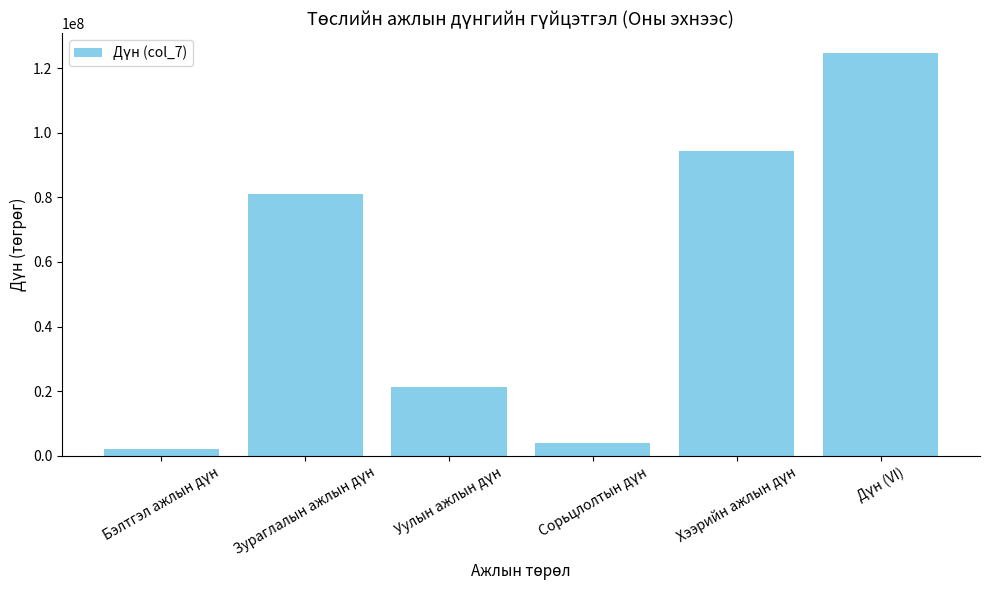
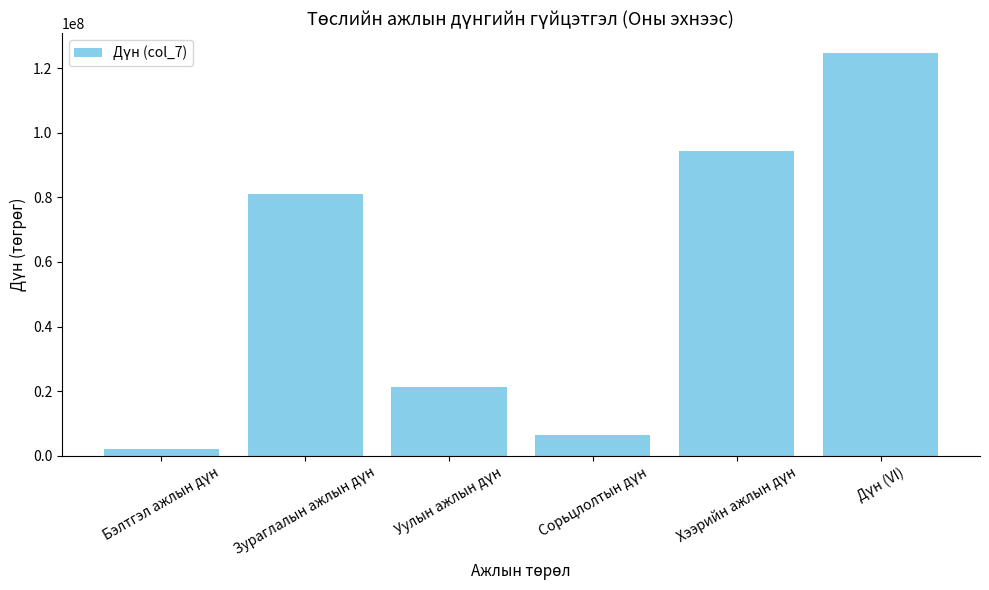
Сорьцлолтын дүн: 4000000 -> 7000000
